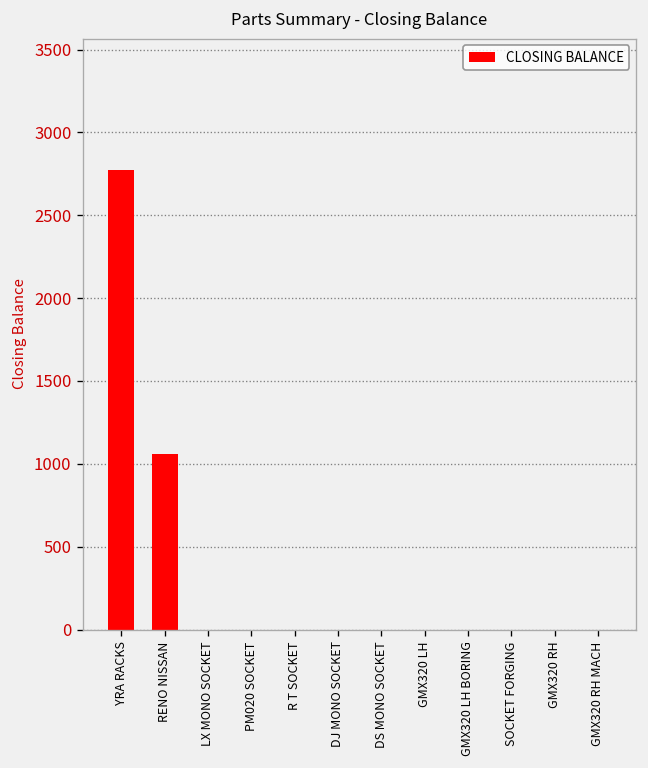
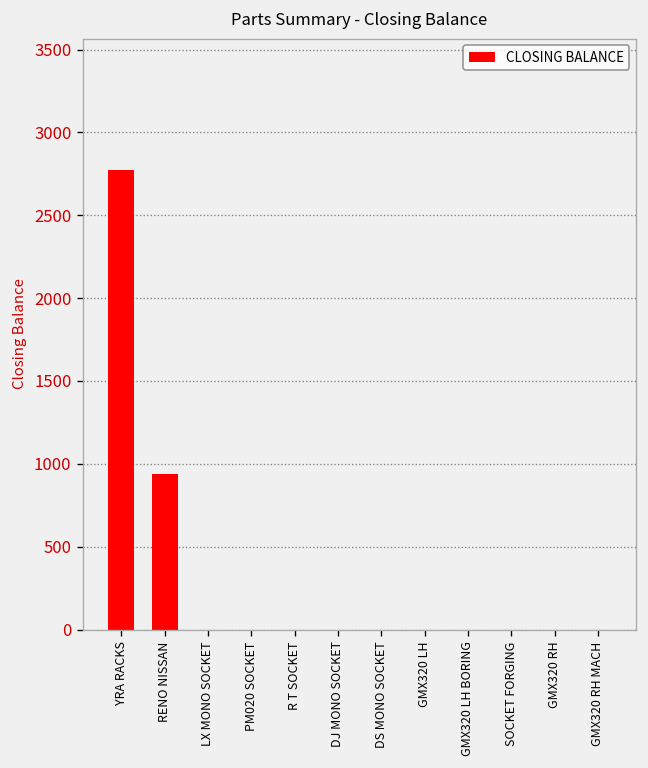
RENO NISSAN: 1060 -> 940
